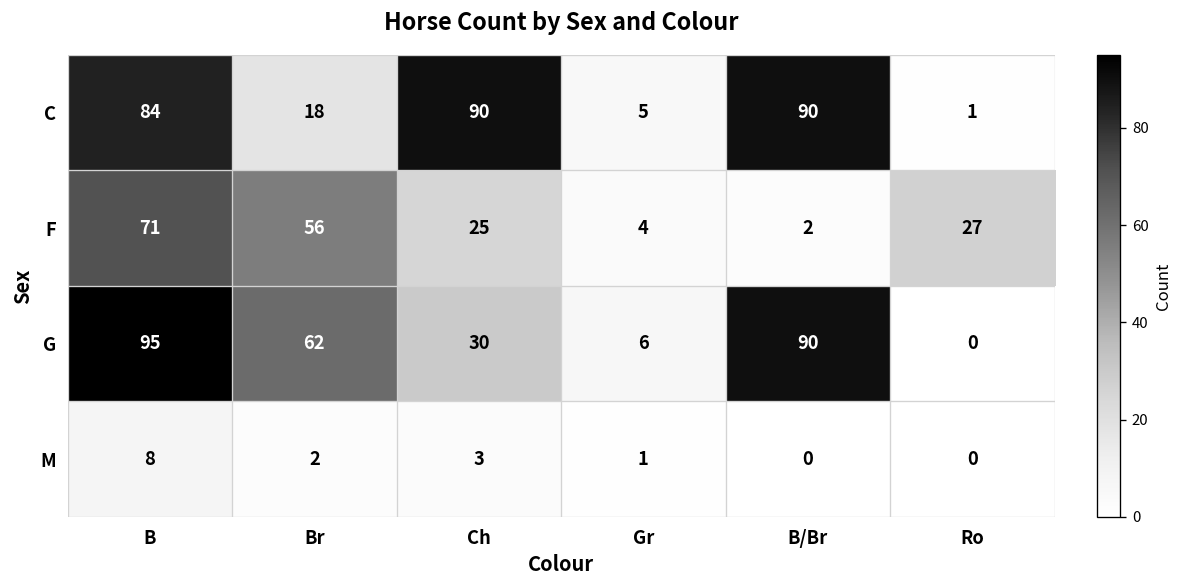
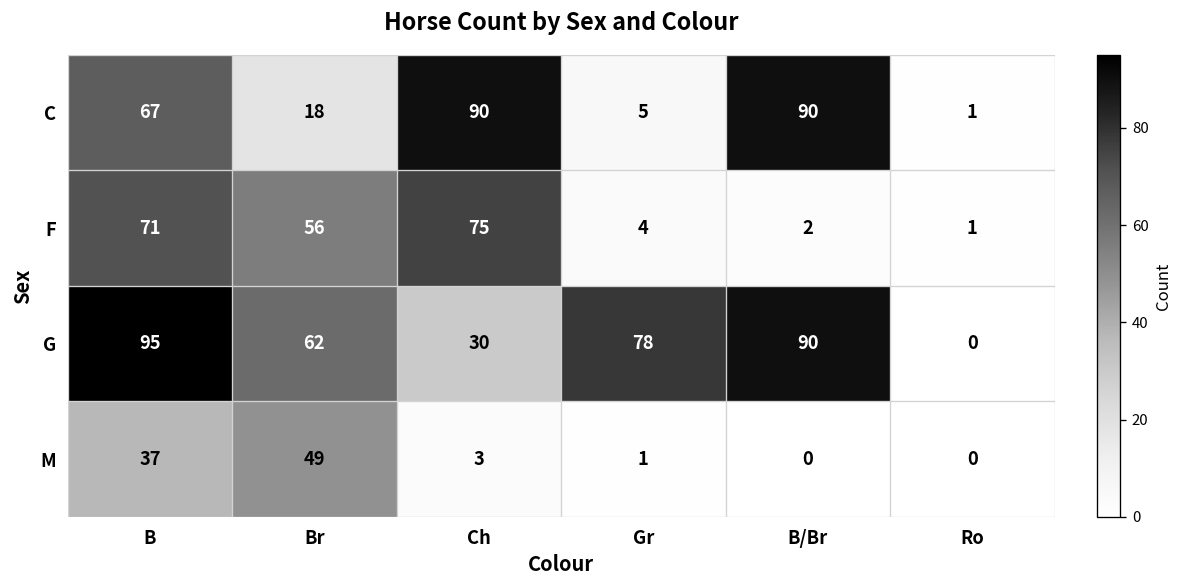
C, B: 84 -> 67
F, Ch: 25 -> 75
F, Ro: 27 -> 1
G, Gr: 6 -> 78
M, B: 8 -> 37
M, Br: 2 -> 49
